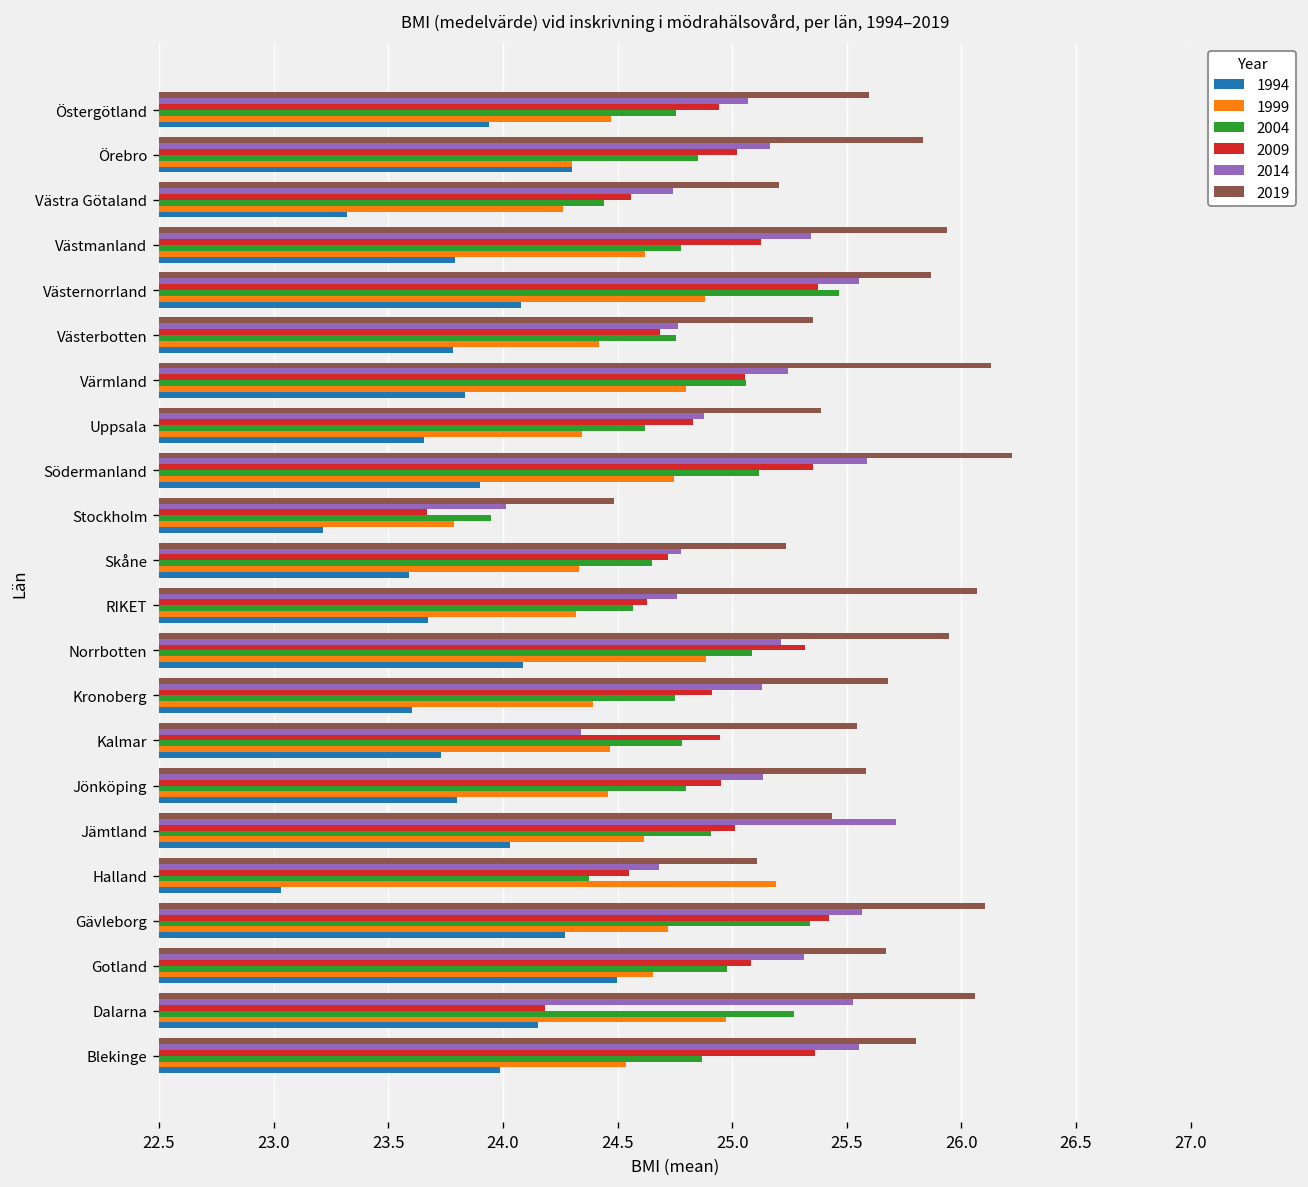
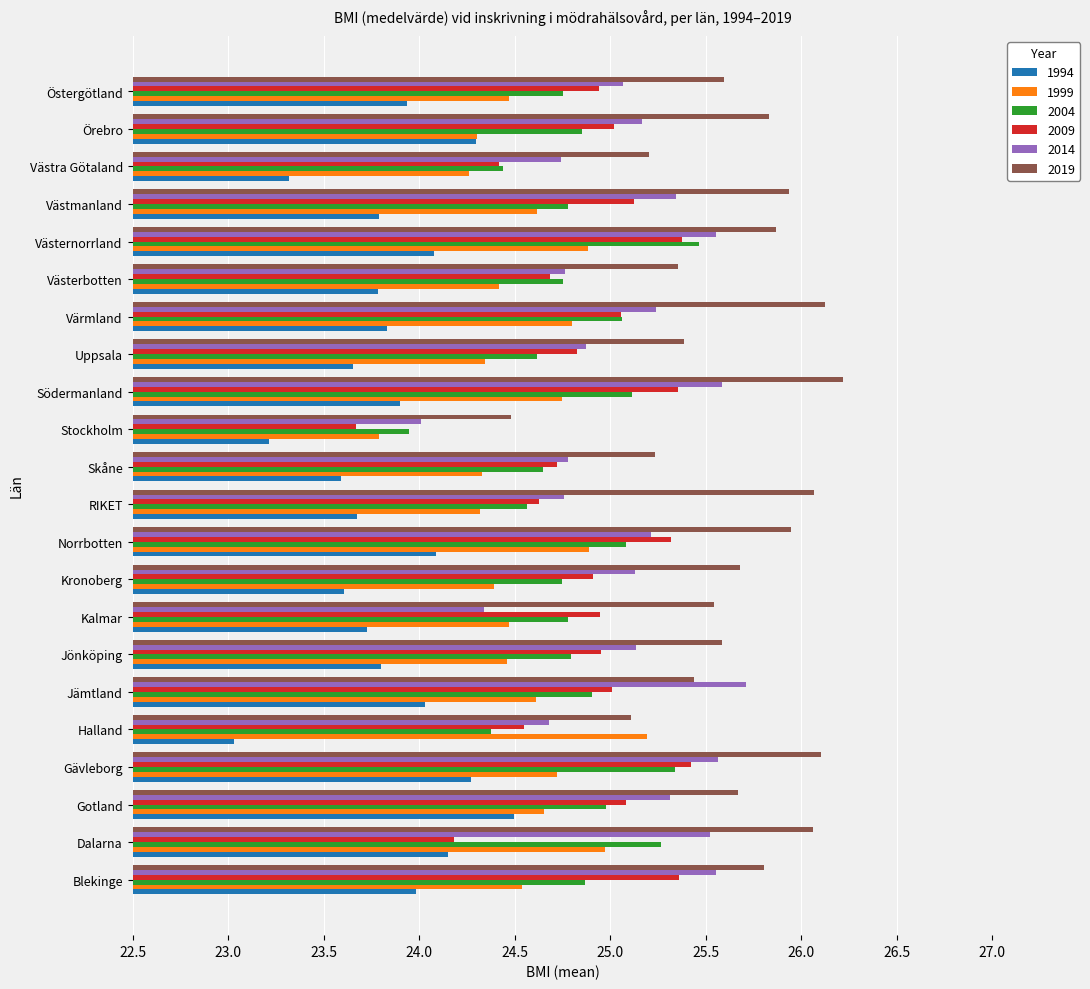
2009, Västra Götaland: 24.56 -> 24.42
